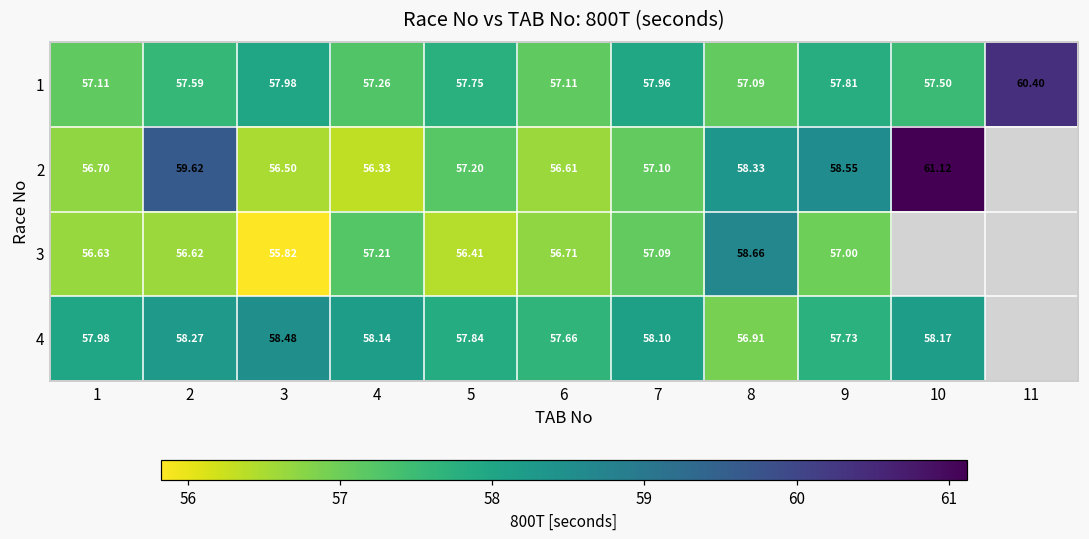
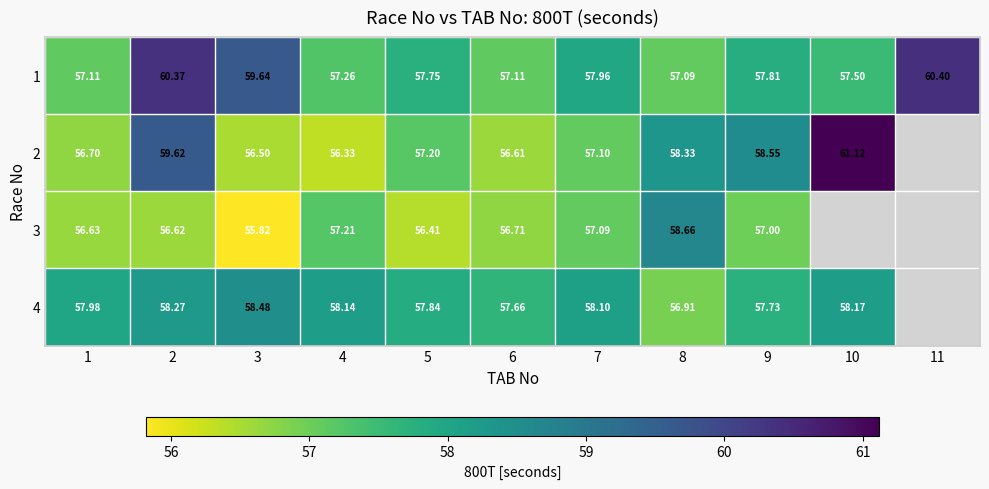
1, 2: 57.59 -> 60.37
1, 3: 57.98 -> 59.64
